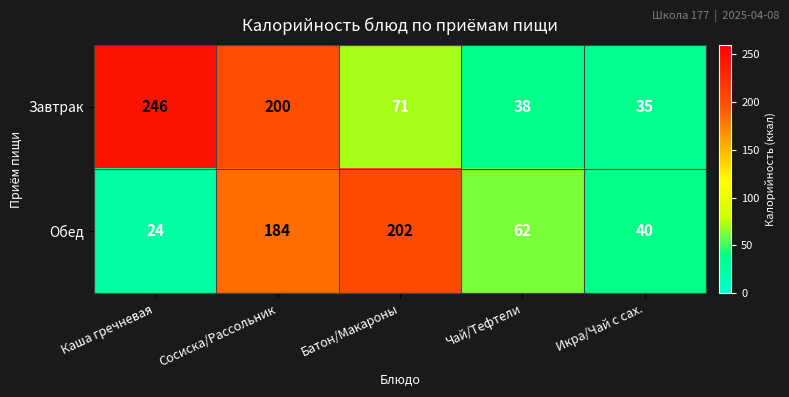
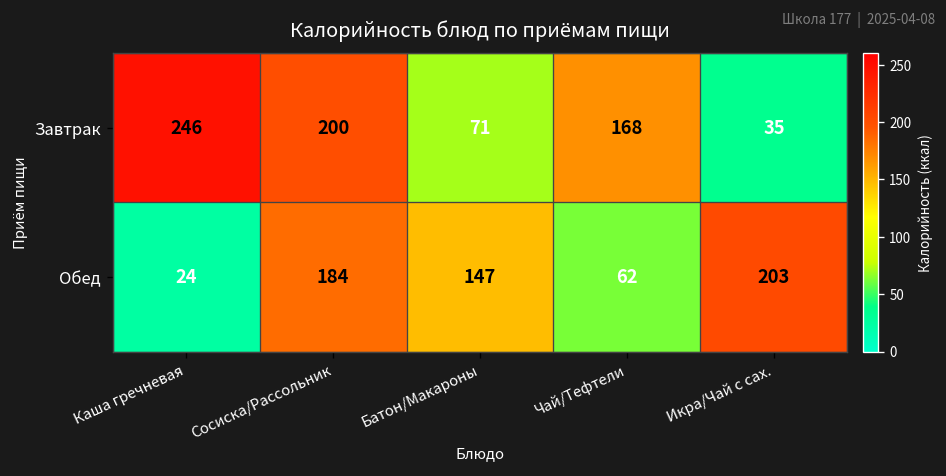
Завтрак, Чай/Тефтели: 38 -> 168
Обед, Батон/Макароны: 202 -> 147
Обед, Икра/Чай с сах.: 40 -> 203
